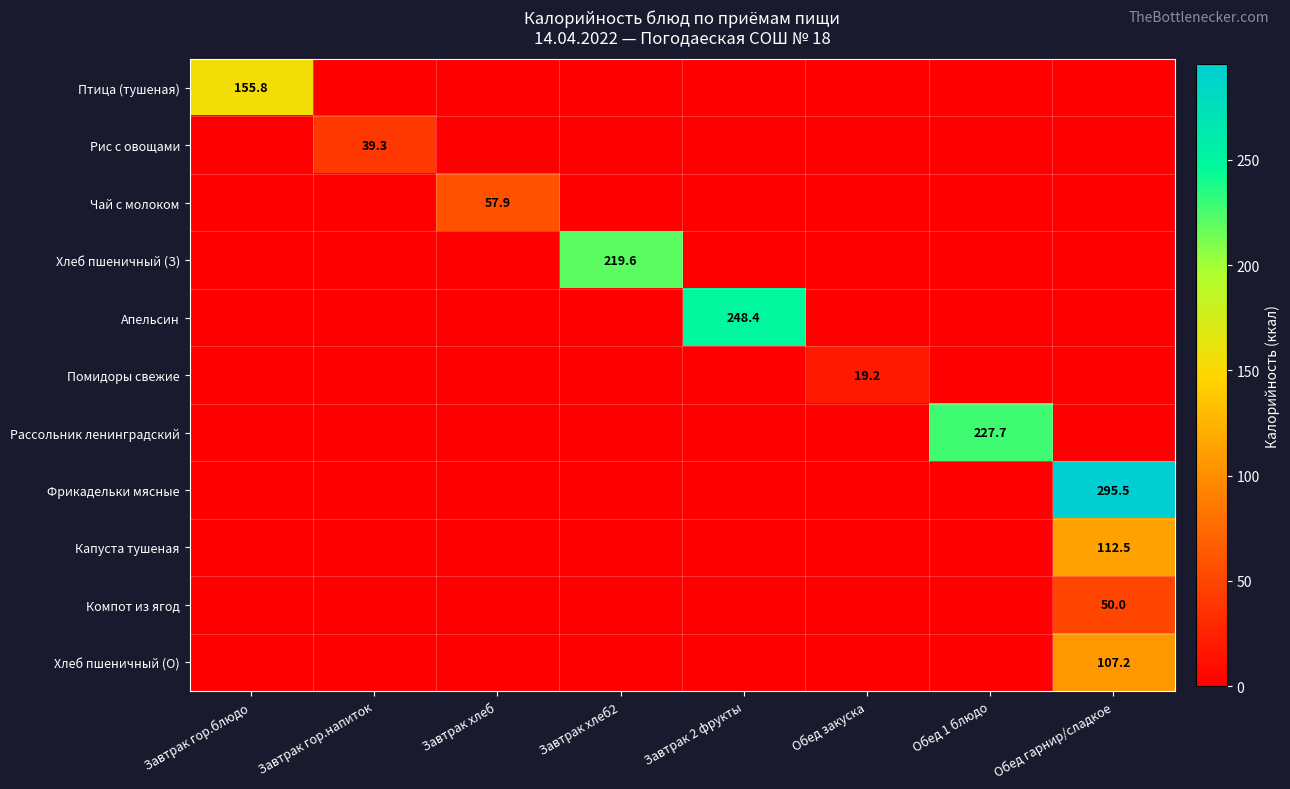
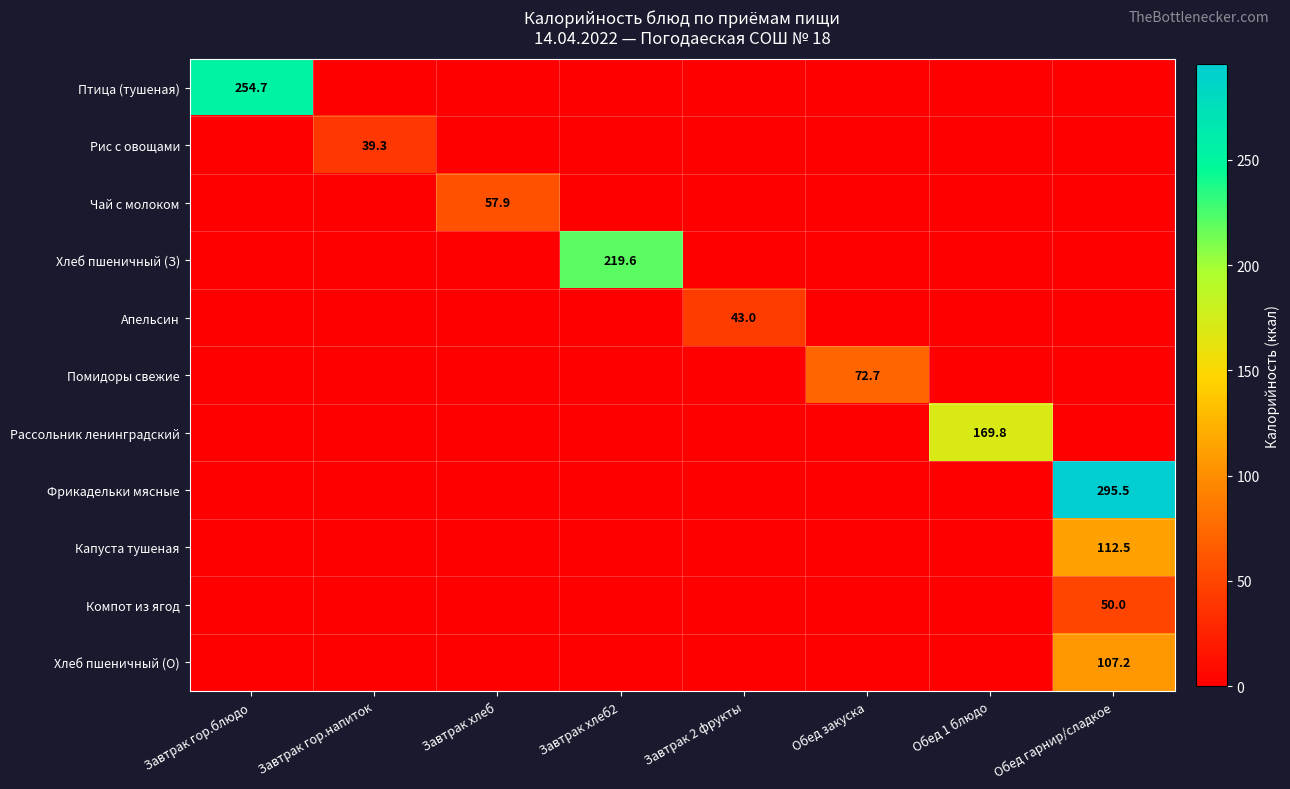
Птица (тушеная), Завтрак гор.блюдо: 155.8 -> 254.7
Апельсин, Завтрак 2 фрукты: 248.4 -> 43.0
Помидоры свежие, Обед закуска: 19.2 -> 72.7
Рассольник ленинградский, Обед 1 блюдо: 227.7 -> 169.8
